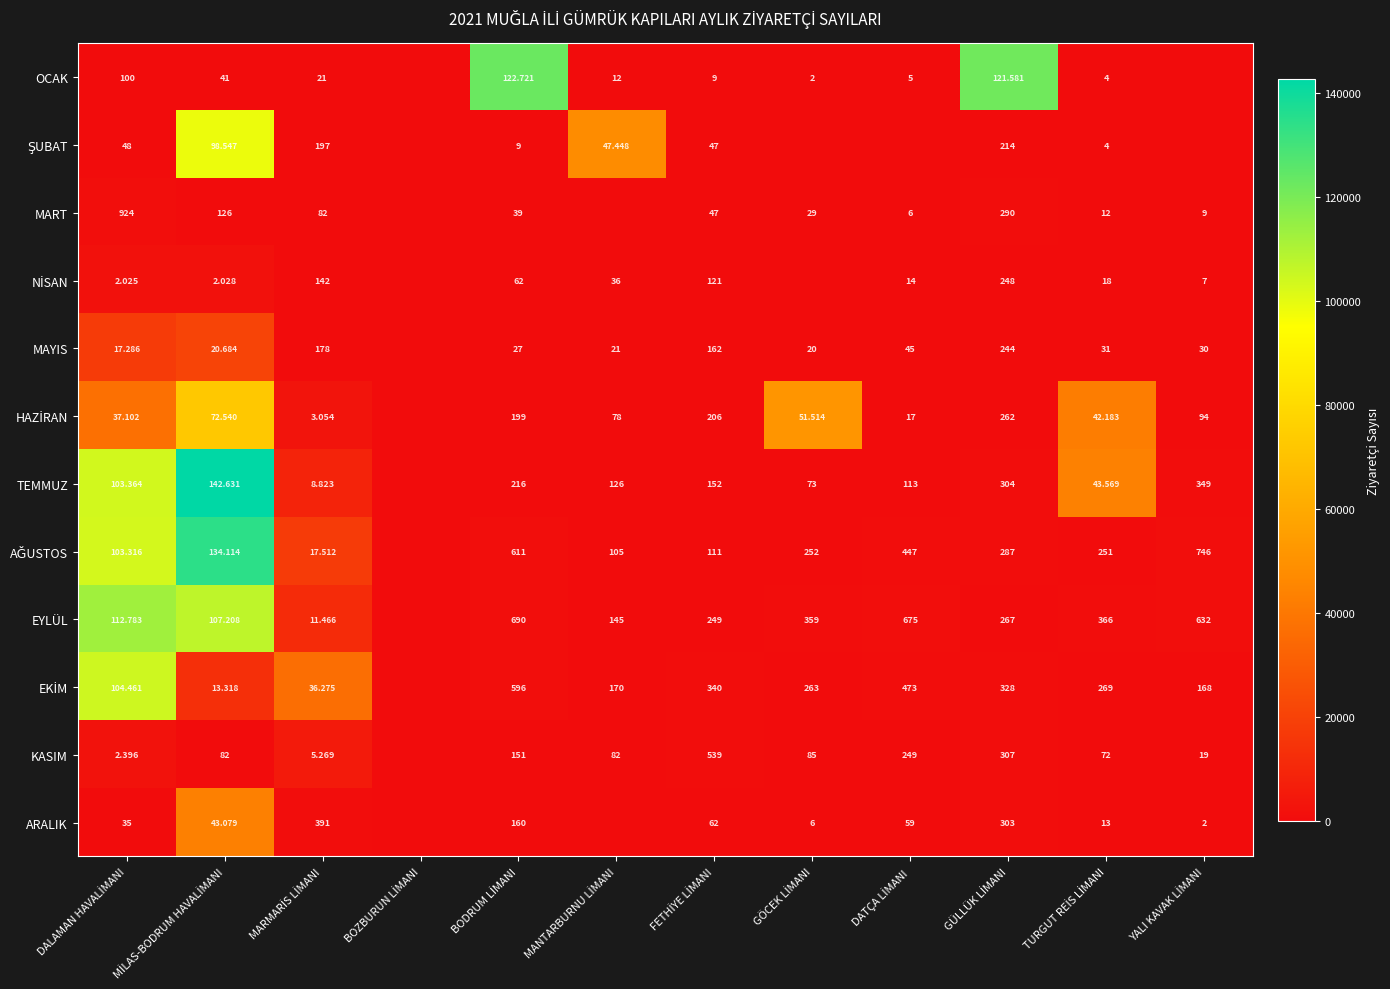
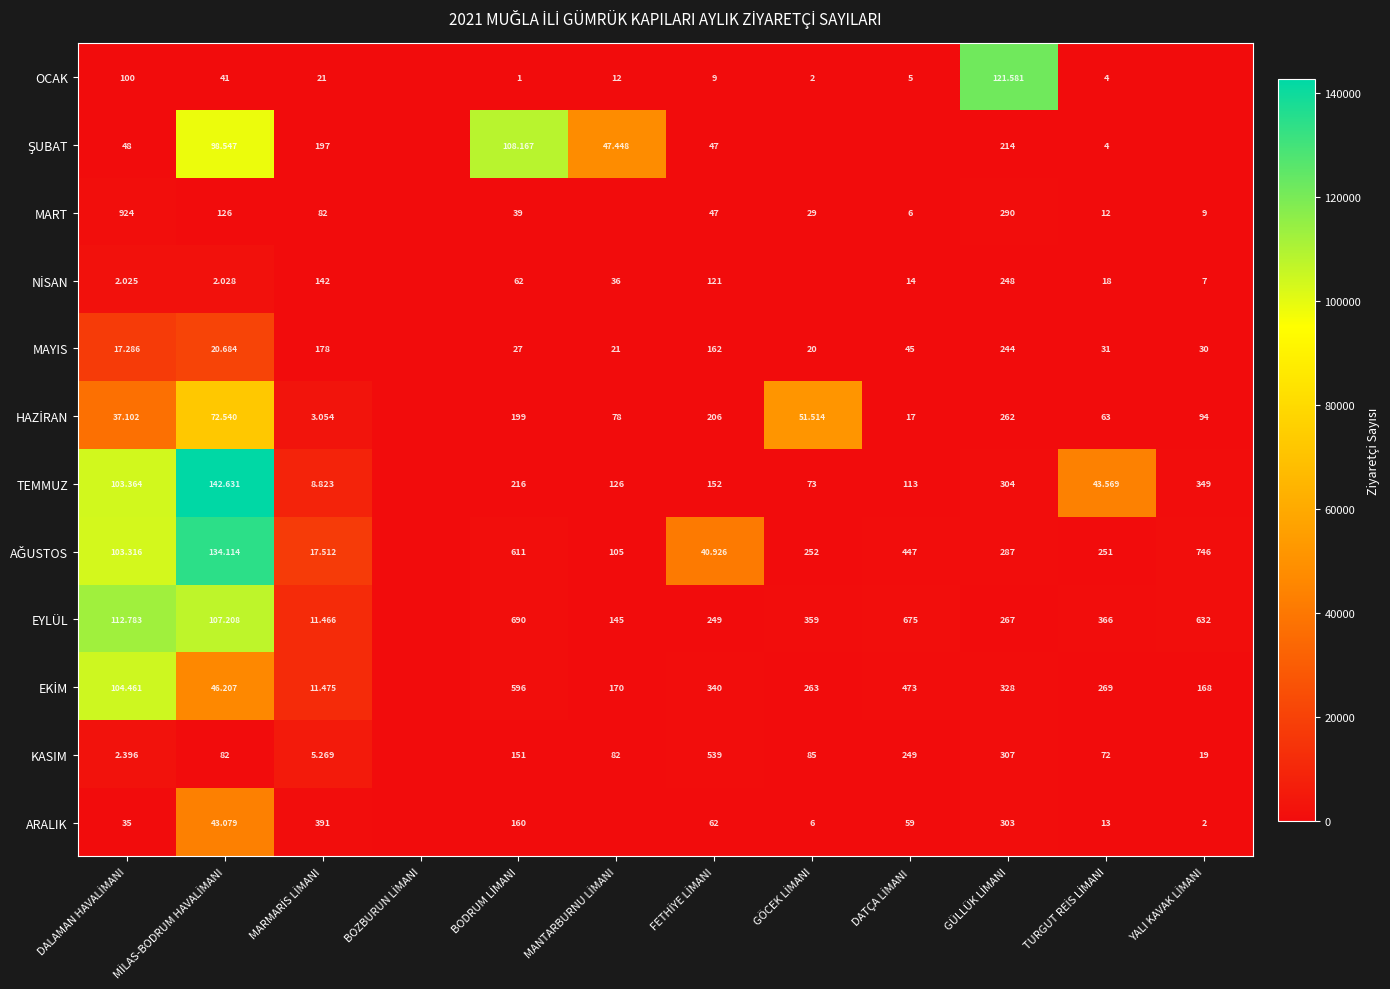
OCAK, BODRUM LİMANI: 122.721 -> 1
ŞUBAT, BODRUM LİMANI: 9 -> 108.167
HAZİRAN, TURGUT REİS LİMANI: 42.183 -> 63
AĞUSTOS, FETHİYE LİMANI: 111 -> 40.926
EKİM, MİLAS-BODRUM HAVALİMANI: 13.318 -> 46.207
EKİM, MARMARİS LİMANI: 36.275 -> 11.475
